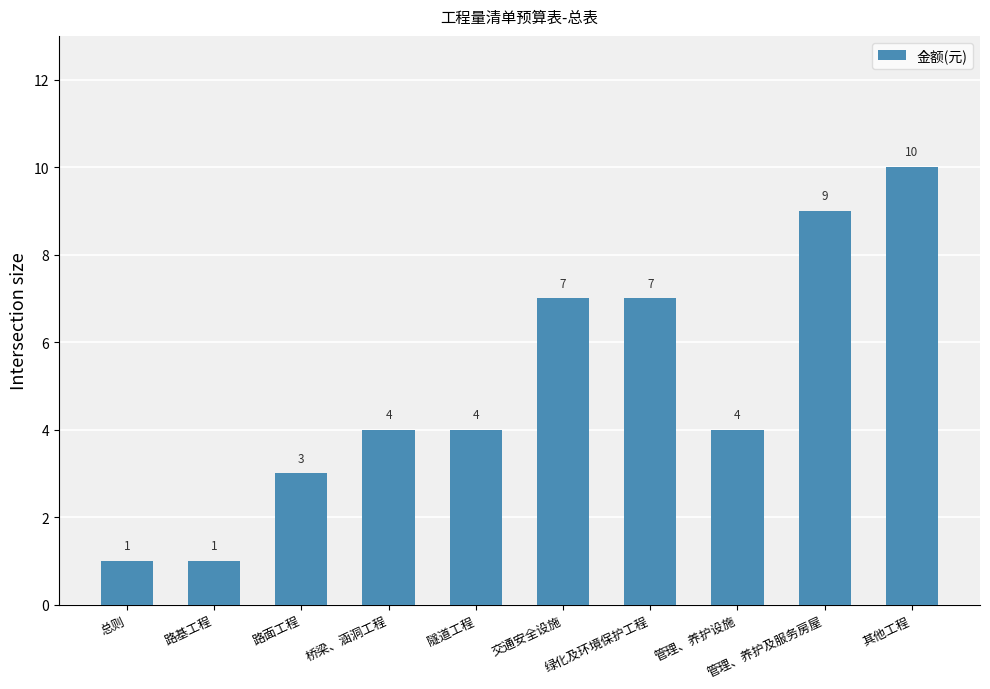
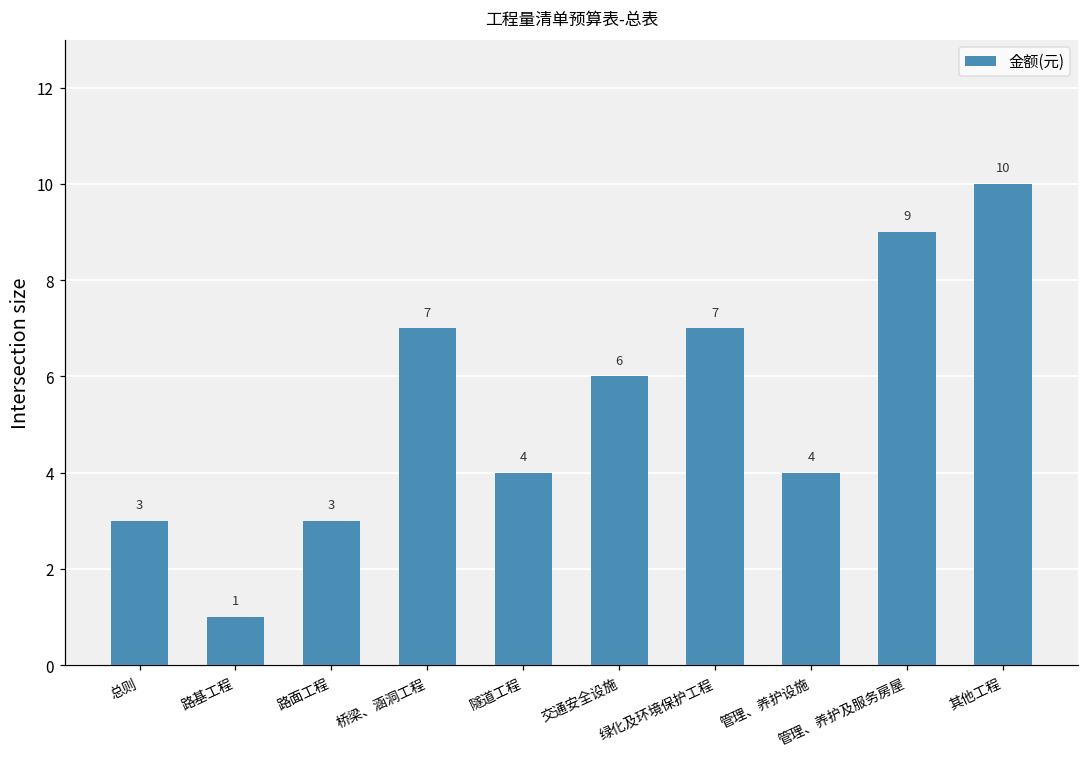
总则: 1 -> 3
桥梁、涵洞工程: 4 -> 7
交通安全设施: 7 -> 6
